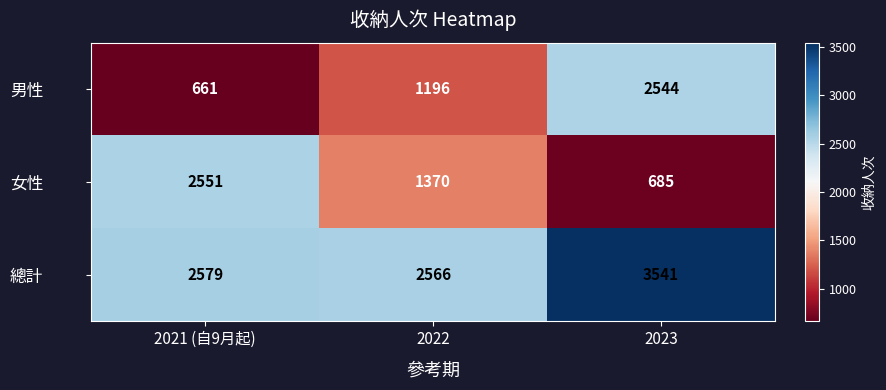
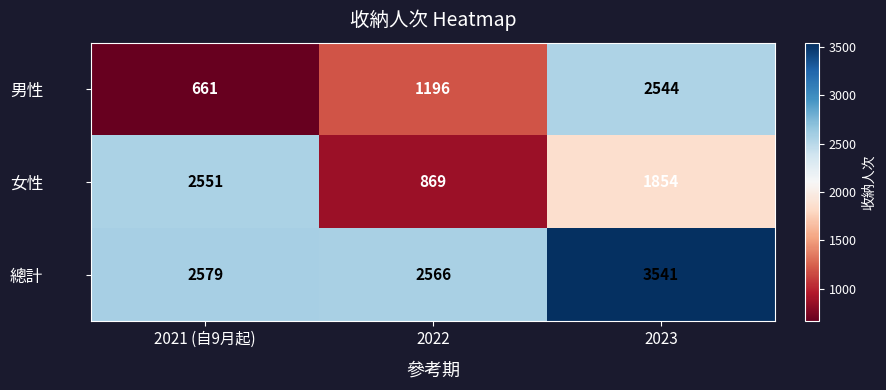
女性, 2022: 1370 -> 869
女性, 2023: 685 -> 1854
